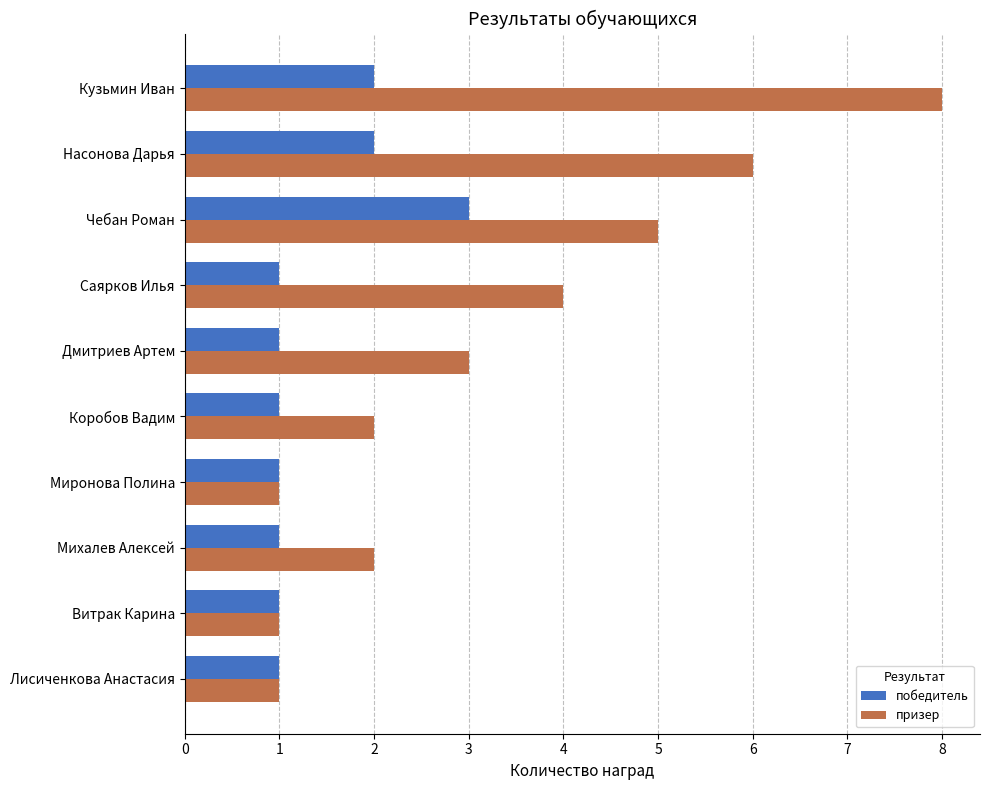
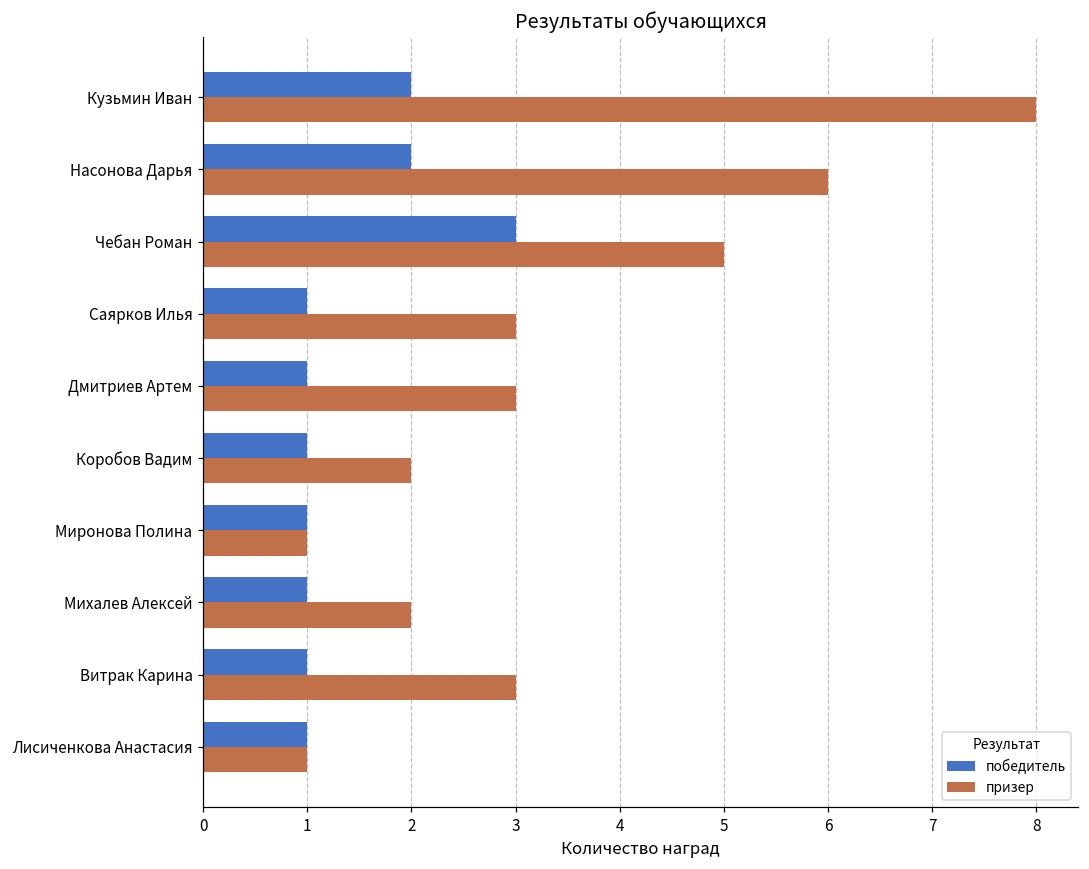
призер, Саярков Илья: 4 -> 3
призер, Витрак Карина: 1 -> 3
